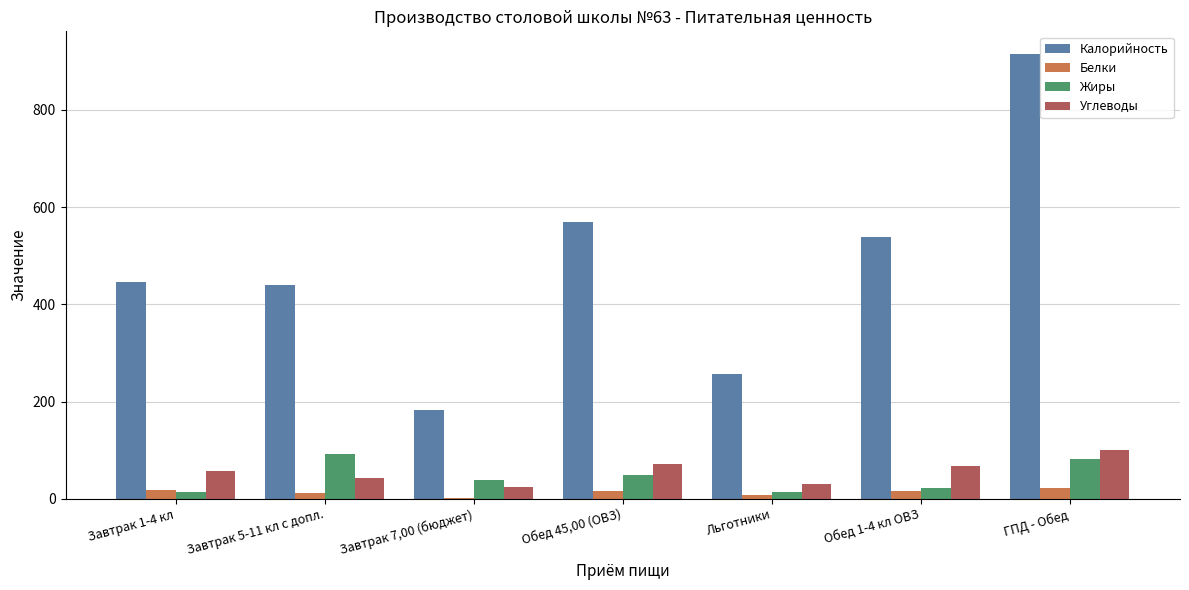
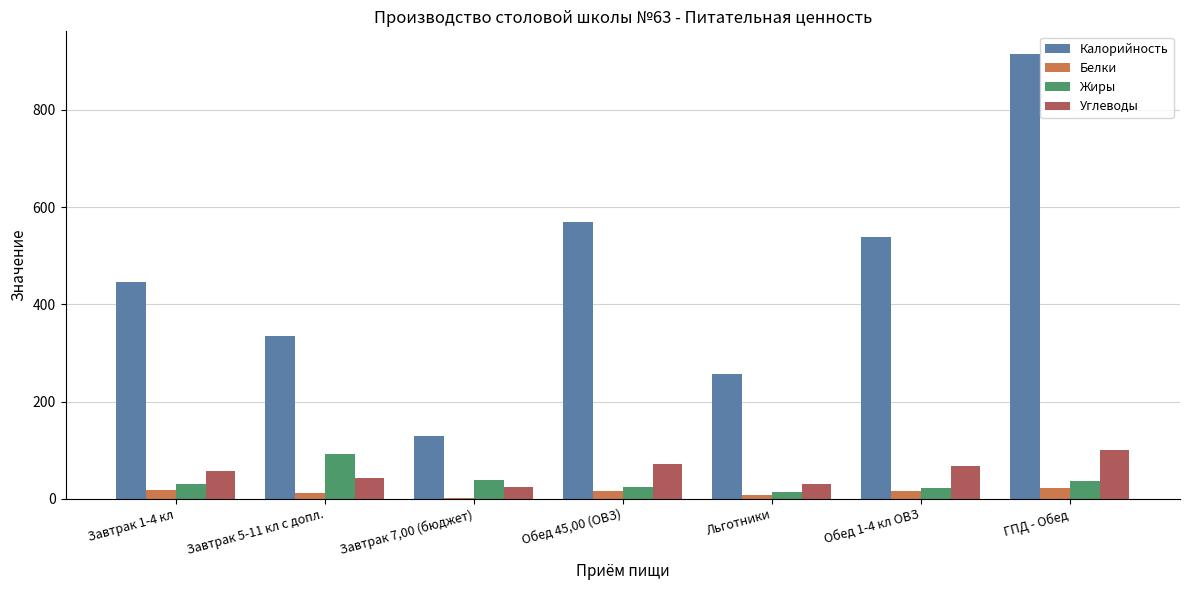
Жиры, Завтрак 1-4 кл: 10 -> 30
Калорийность, Завтрак 5-11 кл с допл.: 440 -> 330
Калорийность, Завтрак 7,00 (бюджет): 180 -> 130
Жиры, Обед 45,00 (ОВЗ): 50 -> 20
Жиры, ГПД - Обед: 80 -> 40
